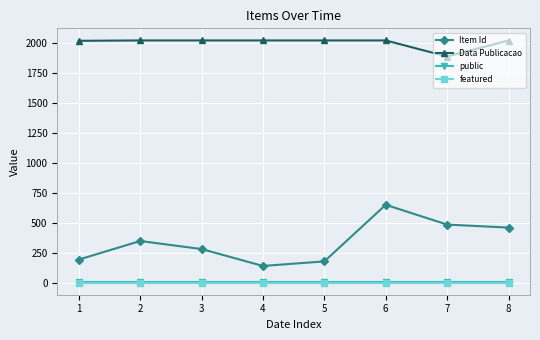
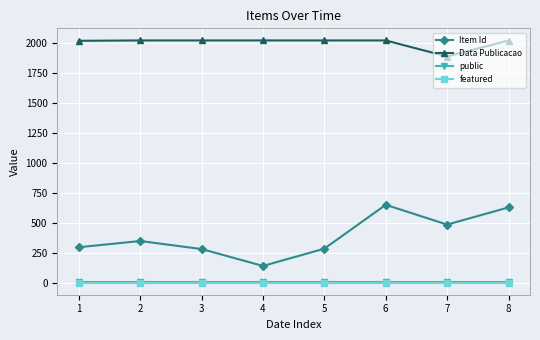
Item Id, 1: 190 -> 300
Item Id, 5: 180 -> 280
Item Id, 8: 460 -> 630
